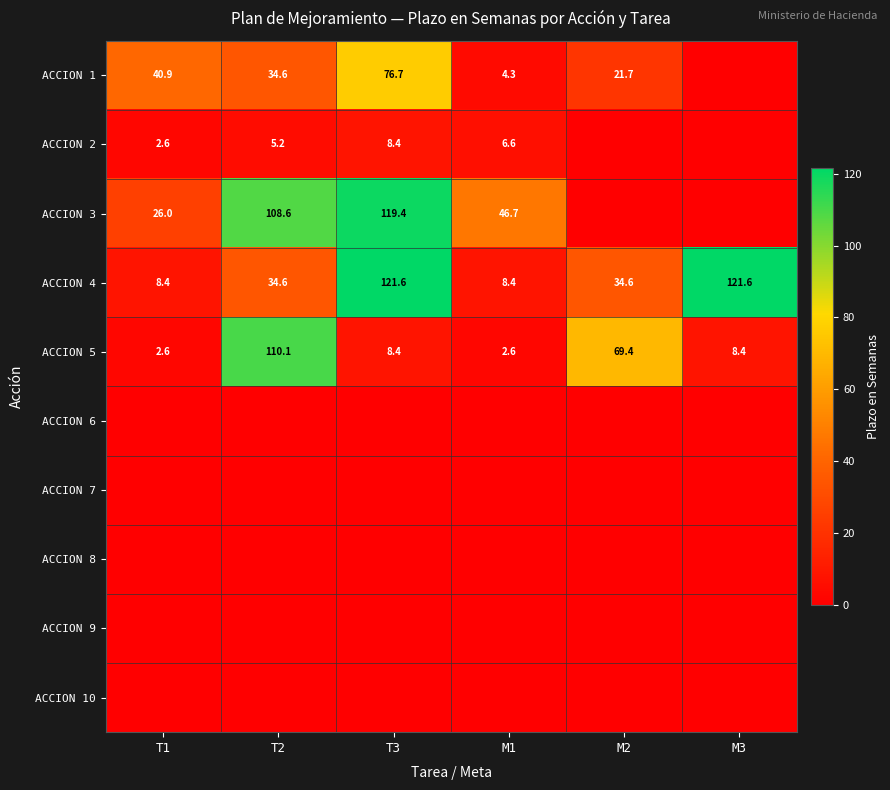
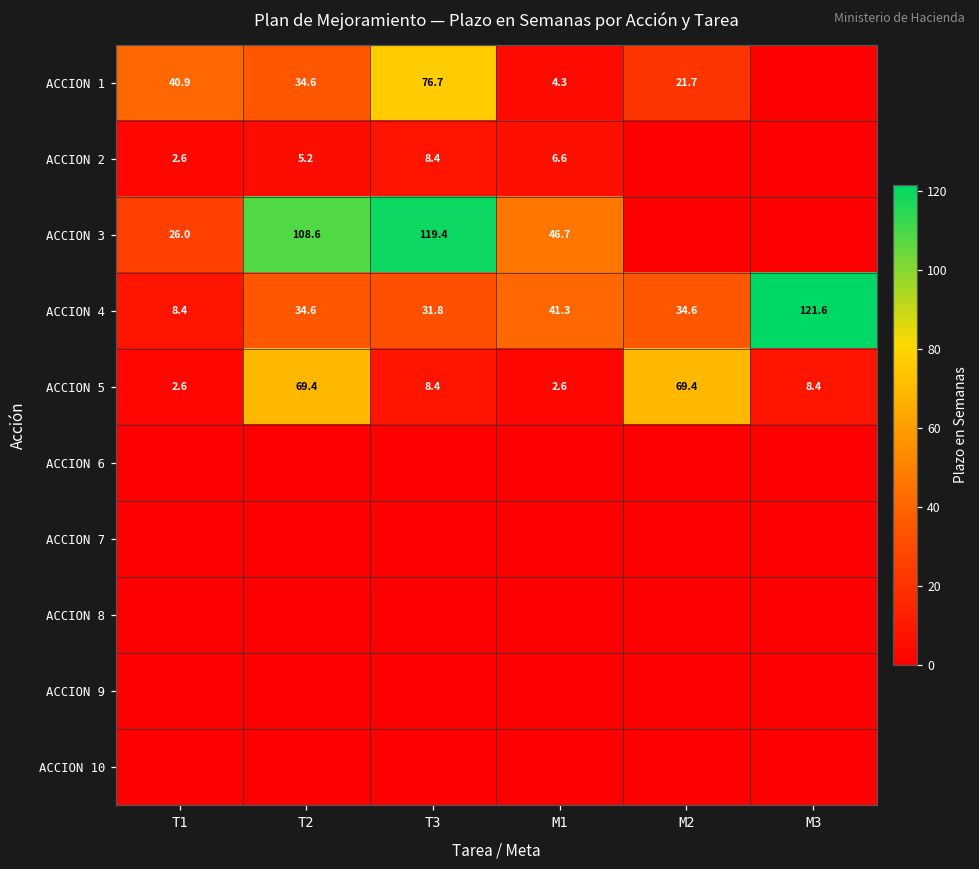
ACCION 4, T3: 121.6 -> 31.8
ACCION 4, M1: 8.4 -> 41.3
ACCION 5, T2: 110.1 -> 69.4
